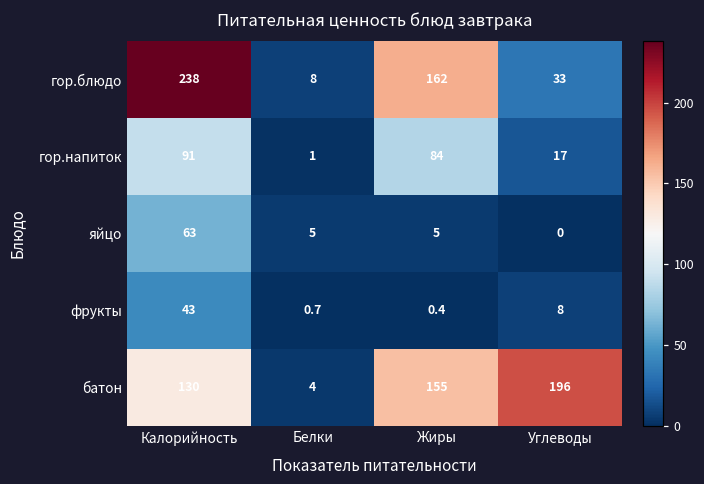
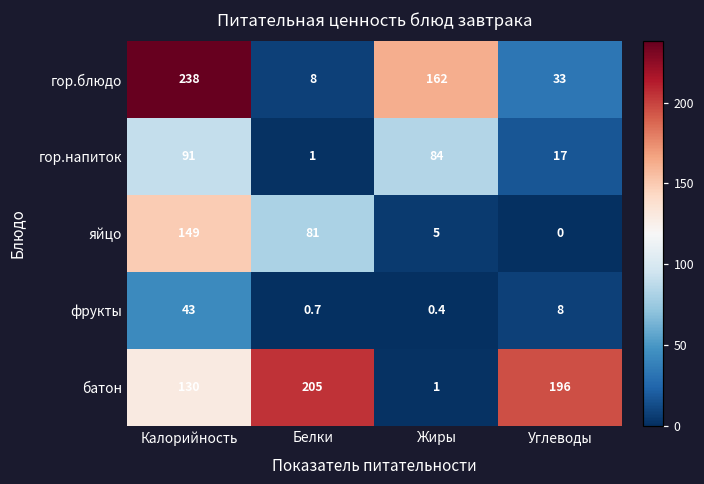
яйцо, Калорийность: 63 -> 149
яйцо, Белки: 5 -> 81
батон, Белки: 4 -> 205
батон, Жиры: 155 -> 1
